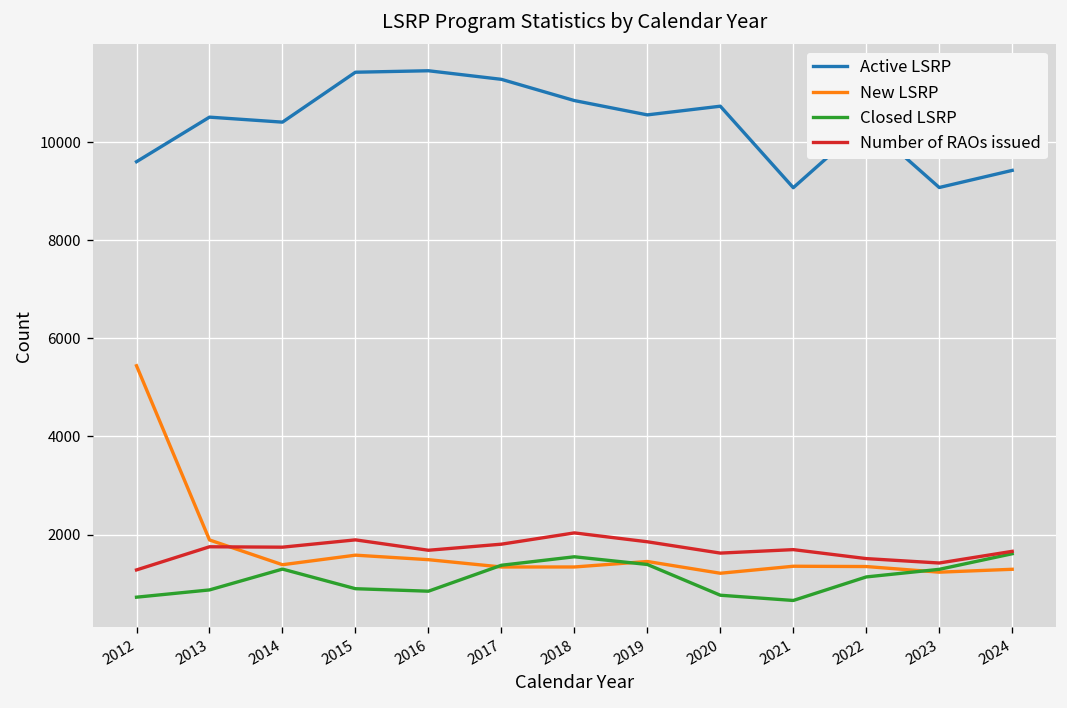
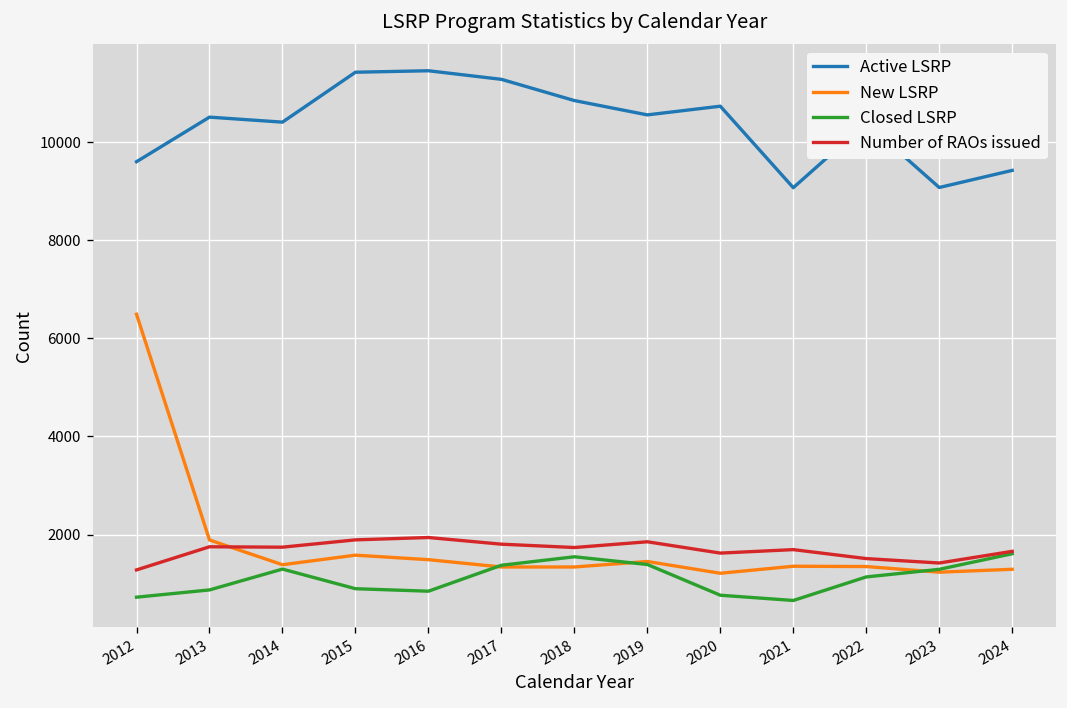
New LSRP, 2012: 5400 -> 6500
Number of RAOs issued, 2016: 1700 -> 1900
Number of RAOs issued, 2018: 2000 -> 1700
